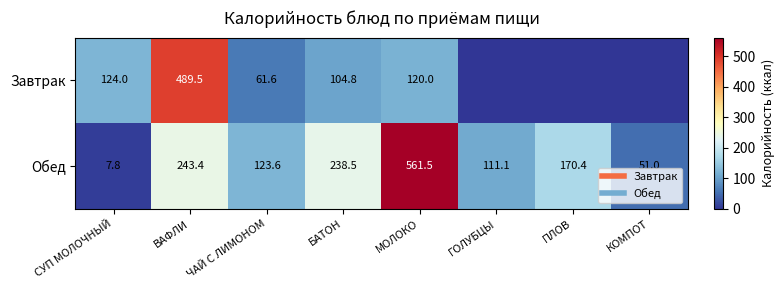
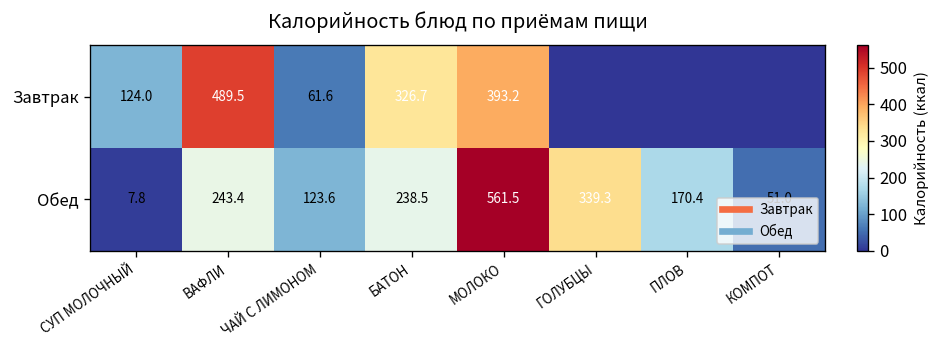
Завтрак, БАТОН: 104.8 -> 326.7
Завтрак, МОЛОКО: 120.0 -> 393.2
Обед, ГОЛУБЦЫ: 111.1 -> 339.3
